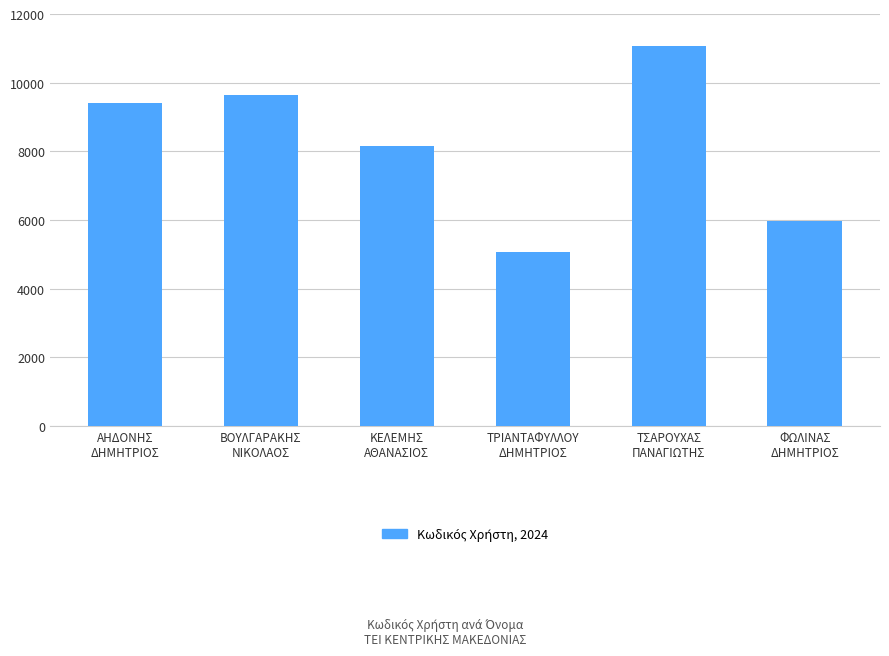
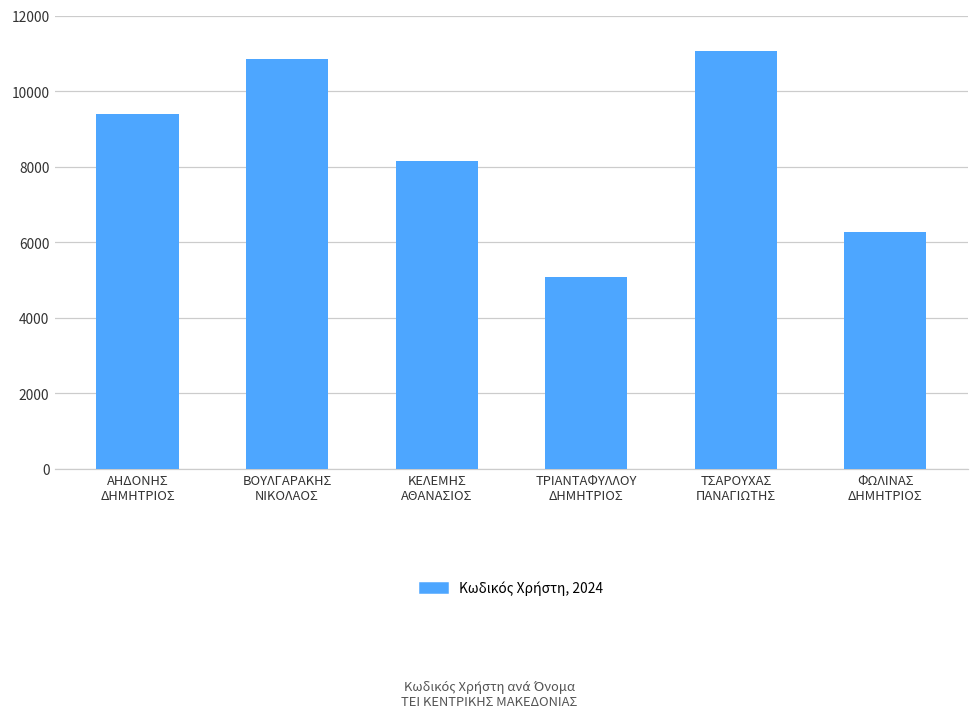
ΒΟΥΛΓΑΡΑΚΗΣ ΝΙΚΟΛΑΟΣ: 9600 -> 10800
ΦΩΛΙΝΑΣ ΔΗΜΗΤΡΙΟΣ: 6000 -> 6300
